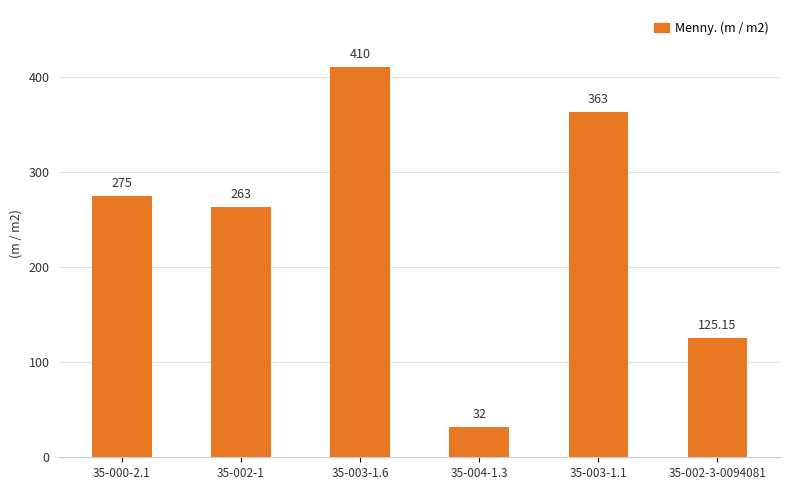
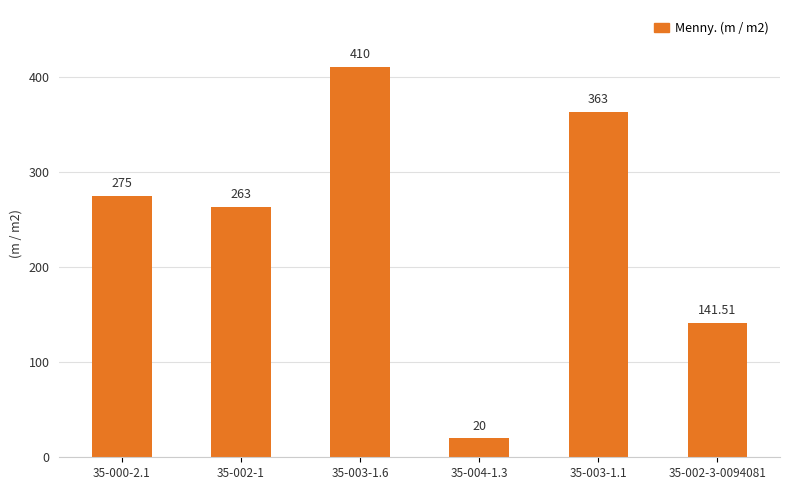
35-004-1.3: 32 -> 20
35-002-3-0094081: 125.15 -> 141.51
